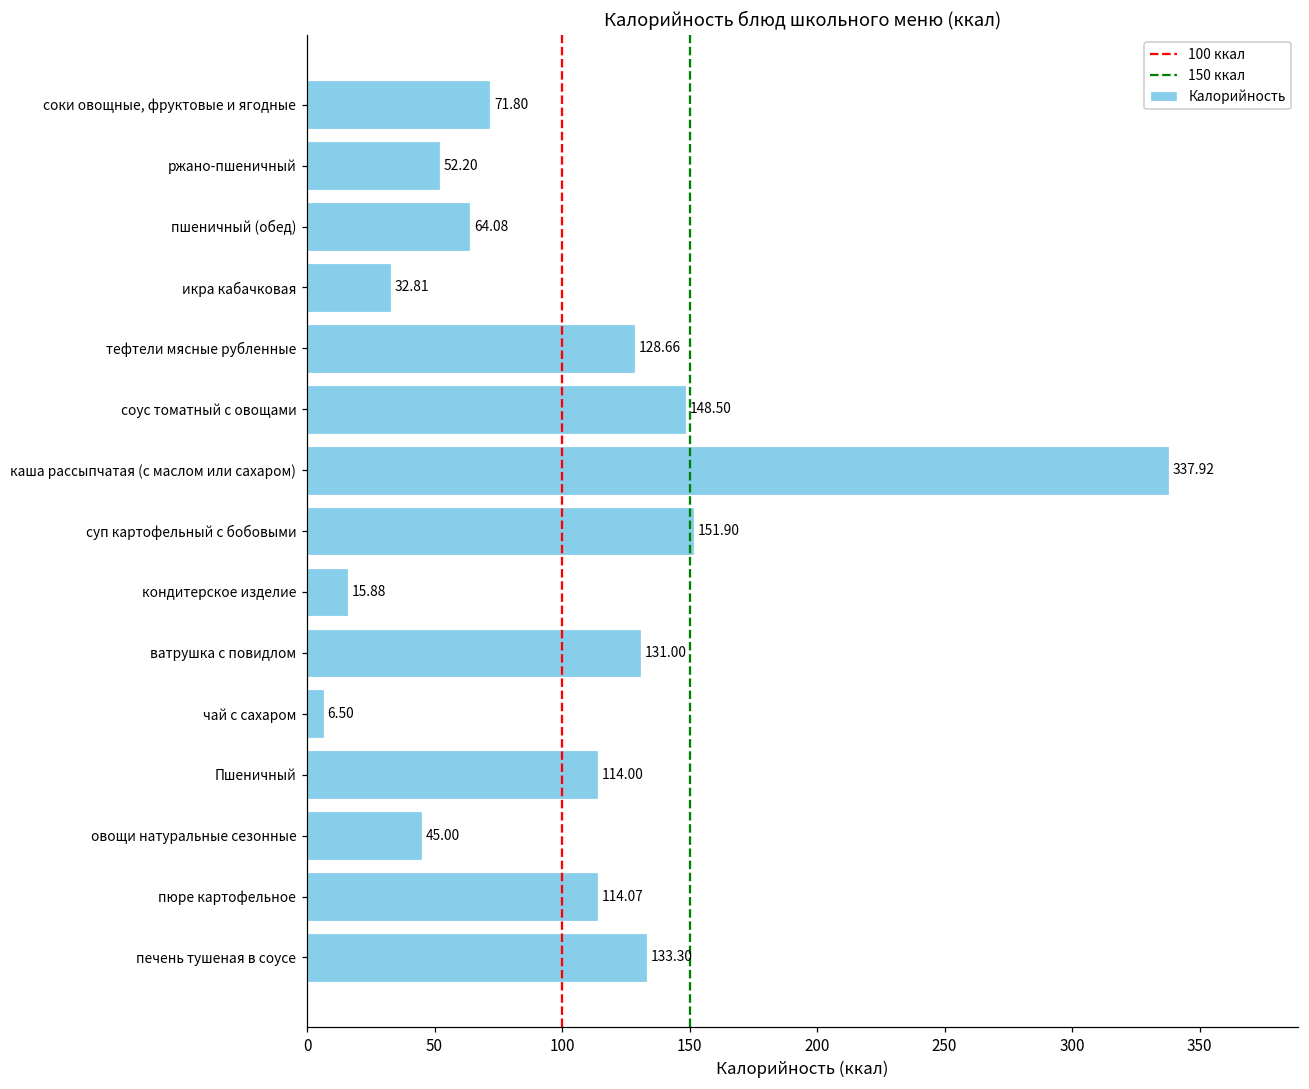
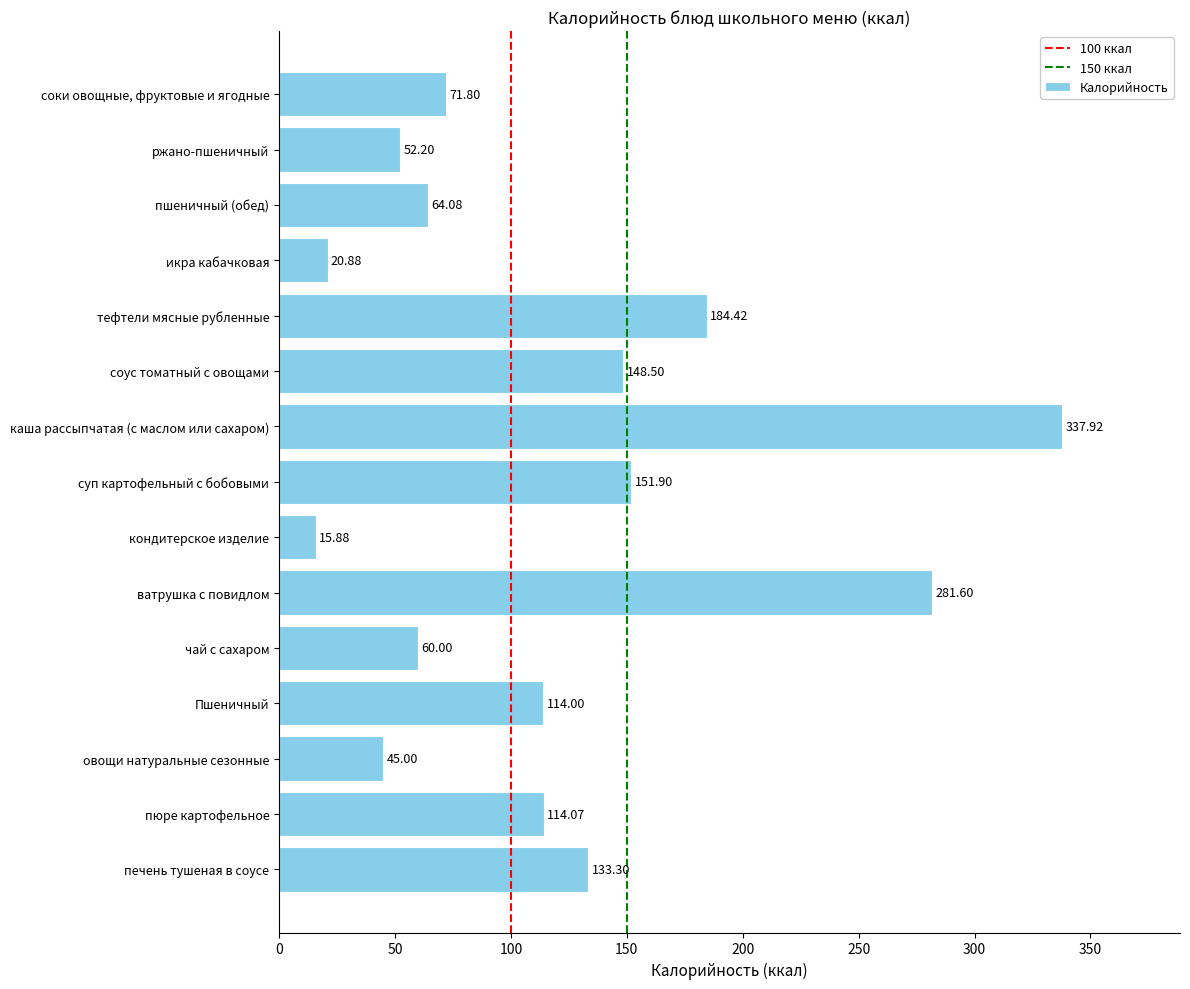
икра кабачковая: 32.81 -> 20.88
тефтели мясные рубленные: 128.66 -> 184.42
ватрушка с повидлом: 131.00 -> 281.60
чай с сахаром: 6.50 -> 60.00
